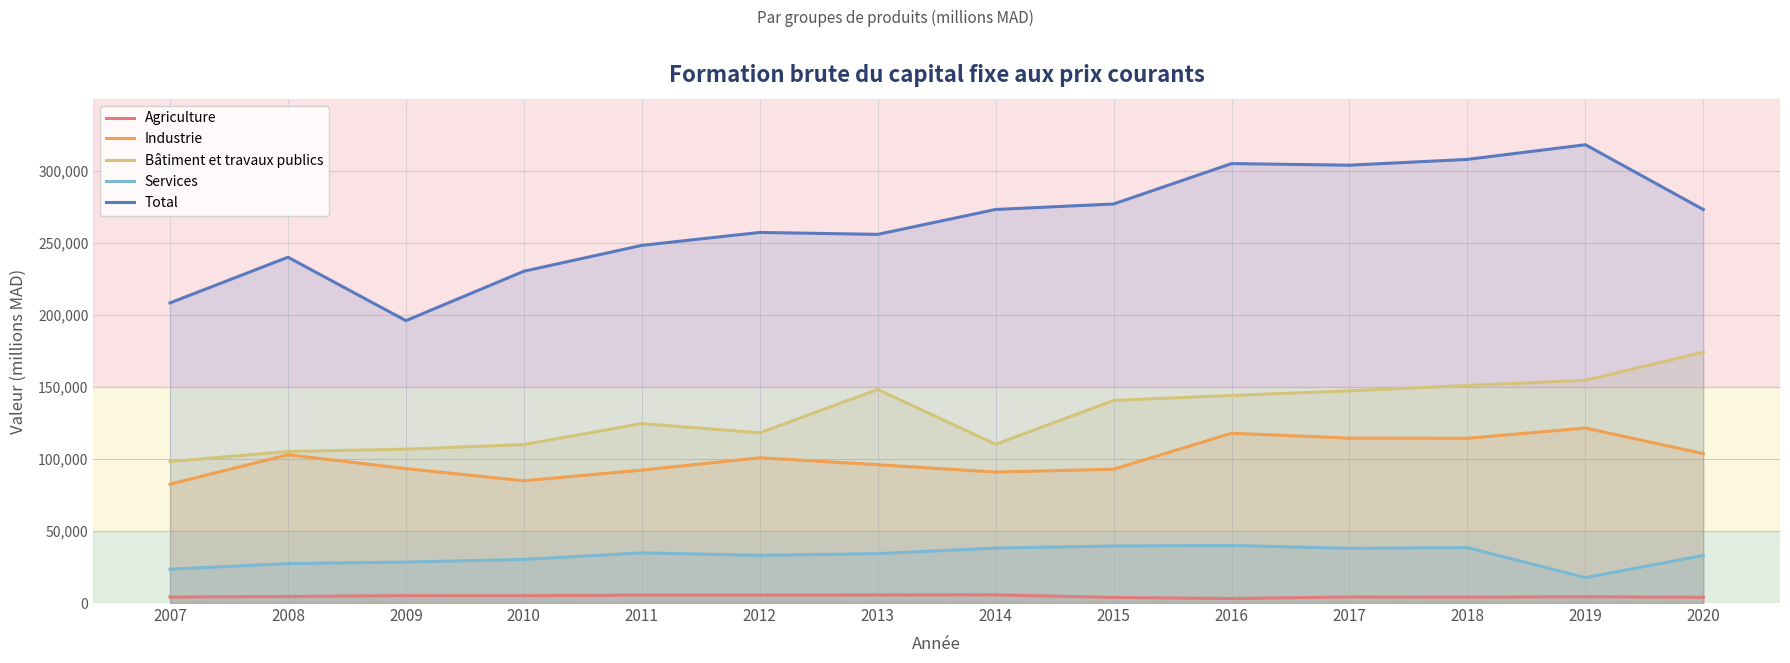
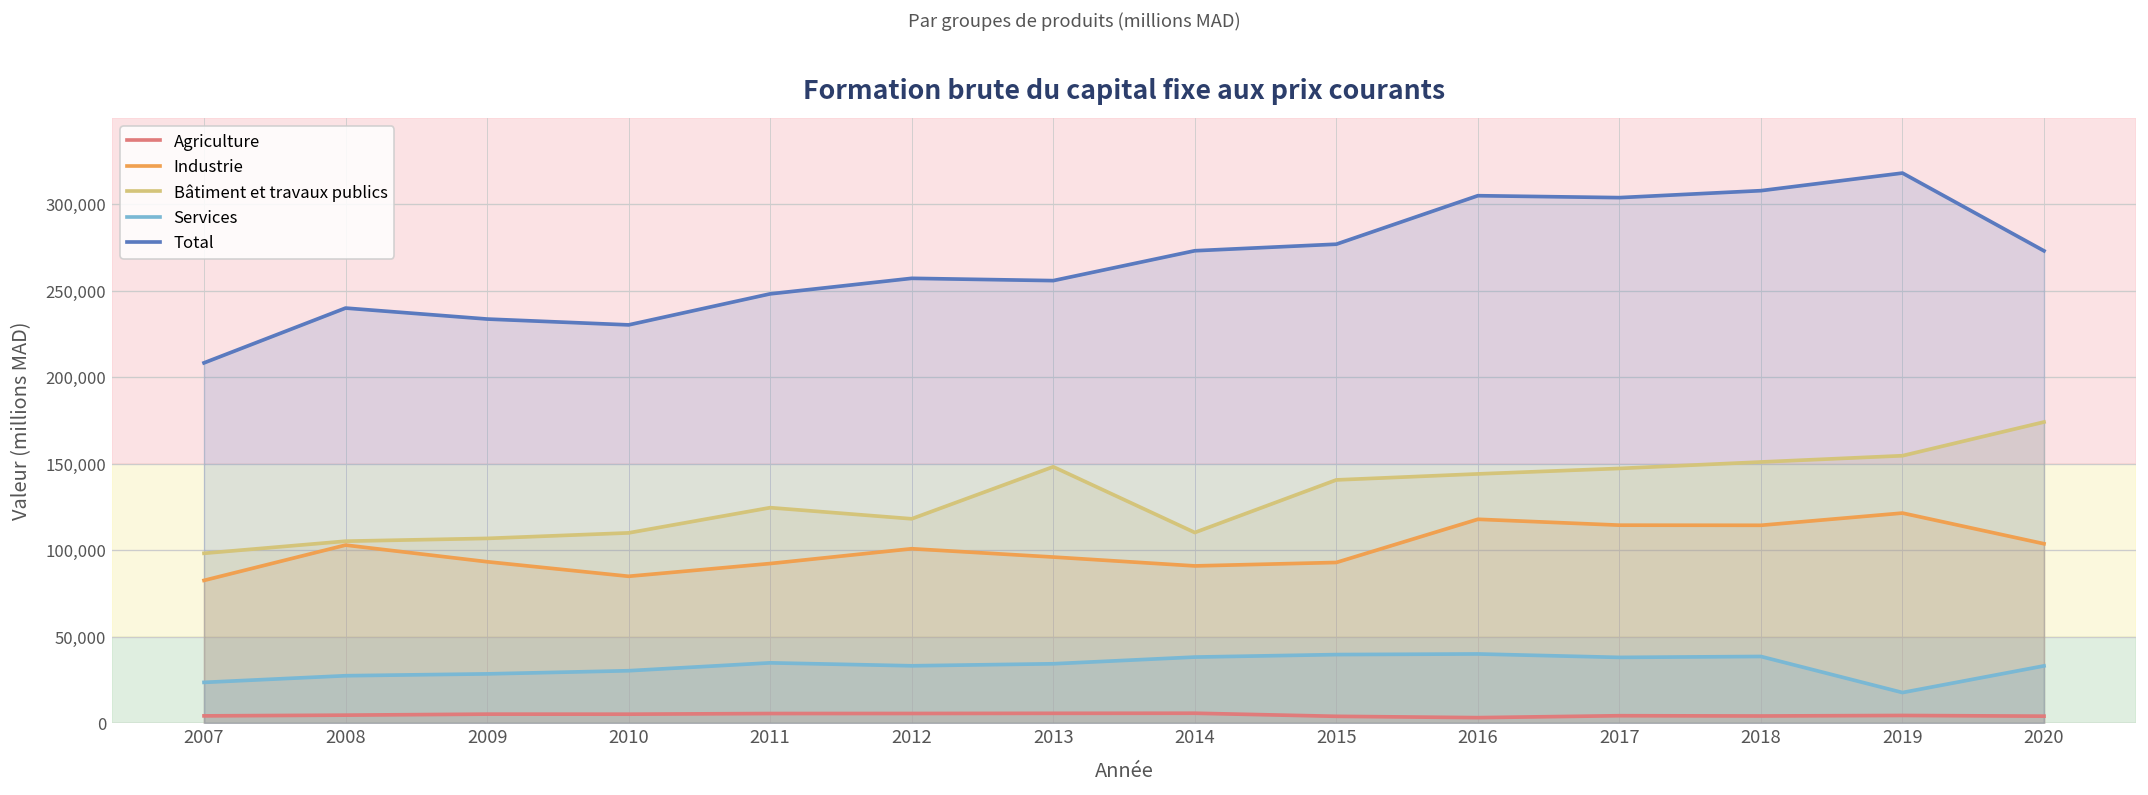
Total, 2009: 196,000 -> 234,000
